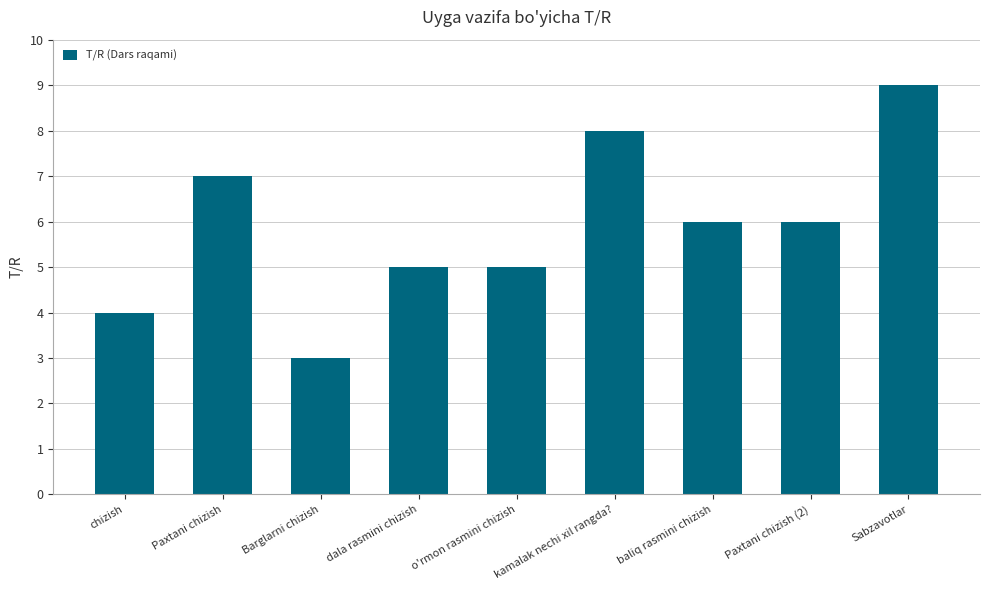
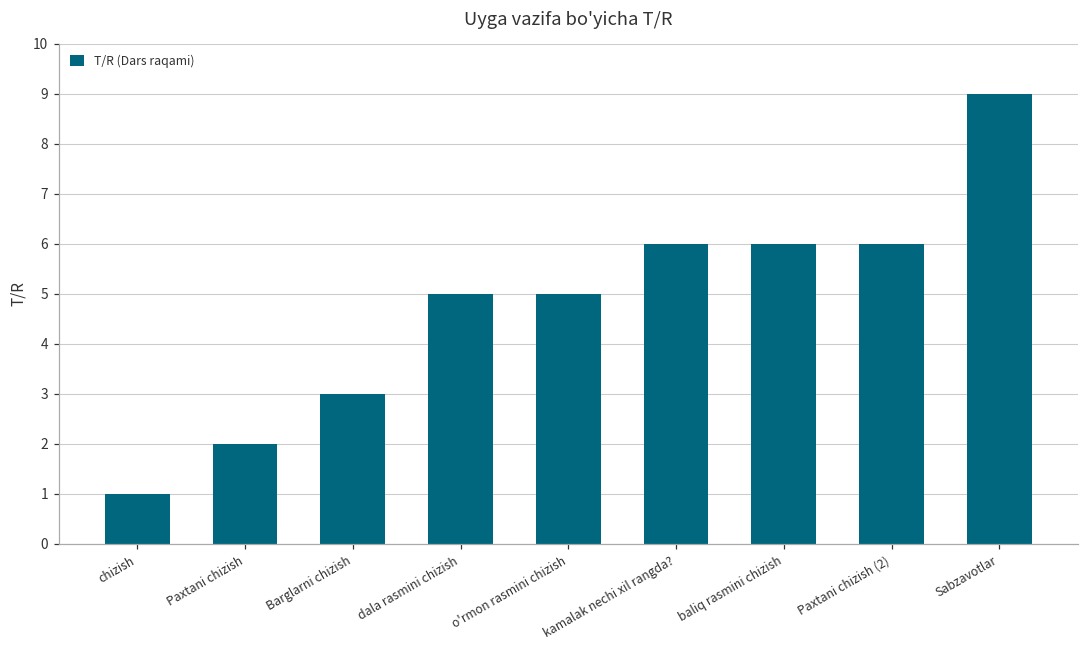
chizish: 4 -> 1
Paxtani chizish: 7 -> 2
kamalak nechi xil rangda?: 8 -> 6
